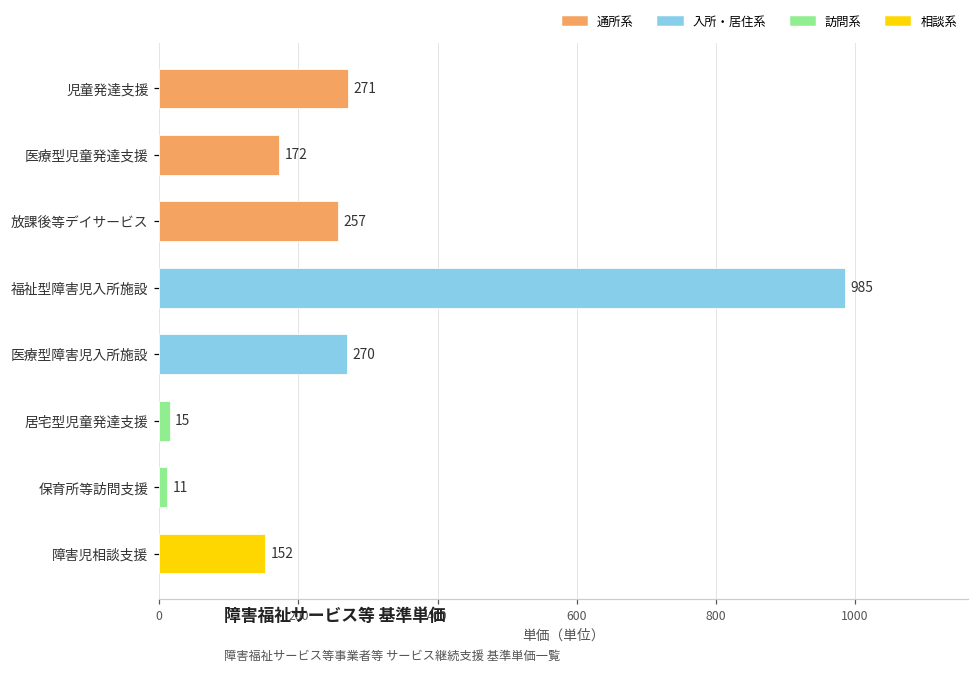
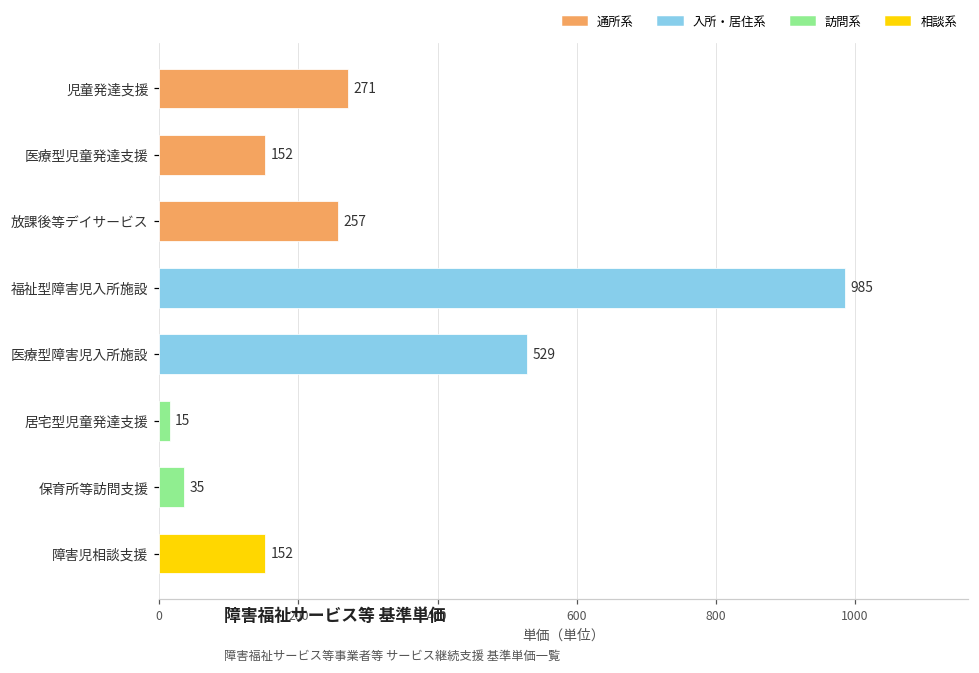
医療型児童発達支援: 172 -> 152
医療型障害児入所施設: 270 -> 529
保育所等訪問支援: 11 -> 35
